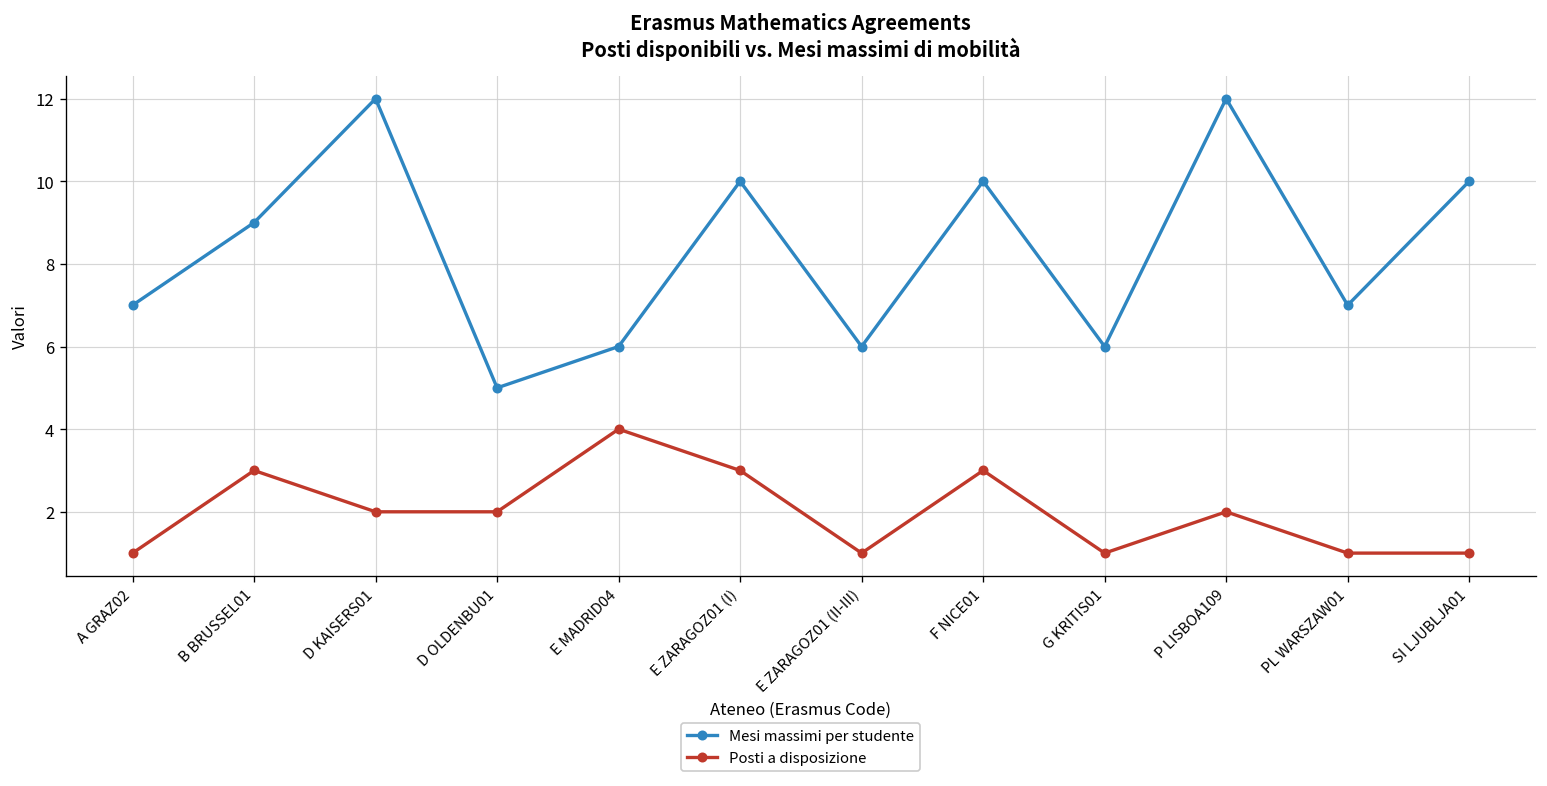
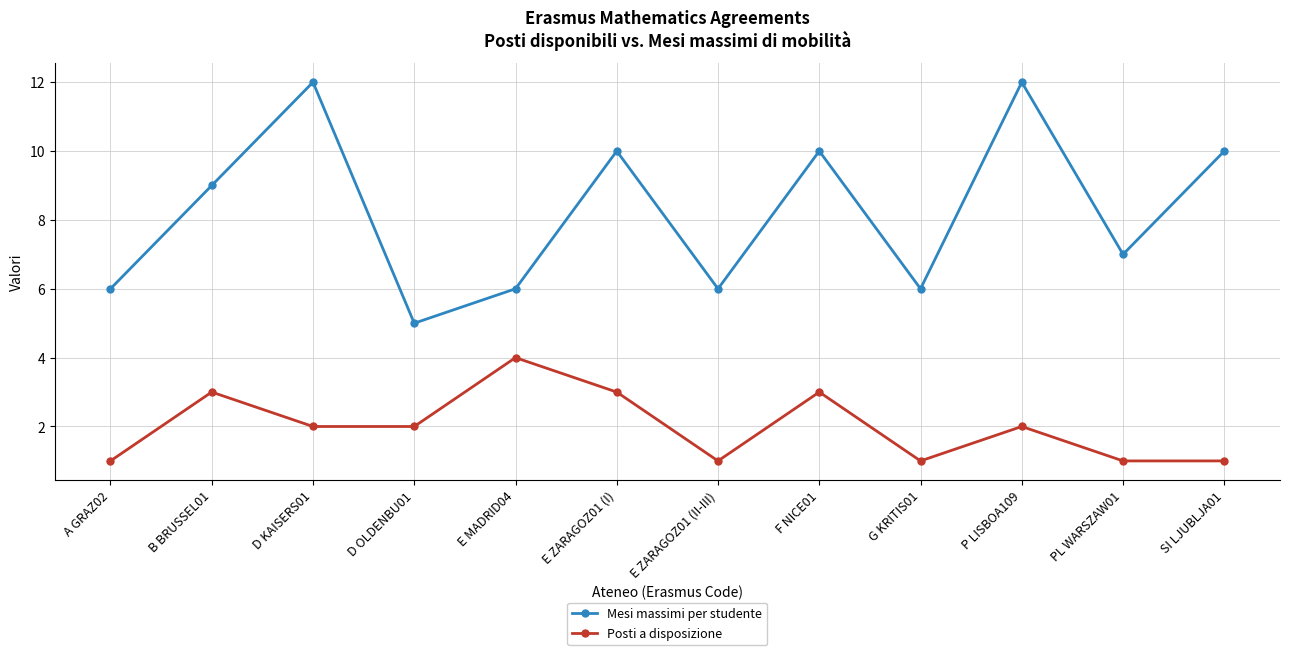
Mesi massimi per studente, A GRAZ02: 7 -> 6
